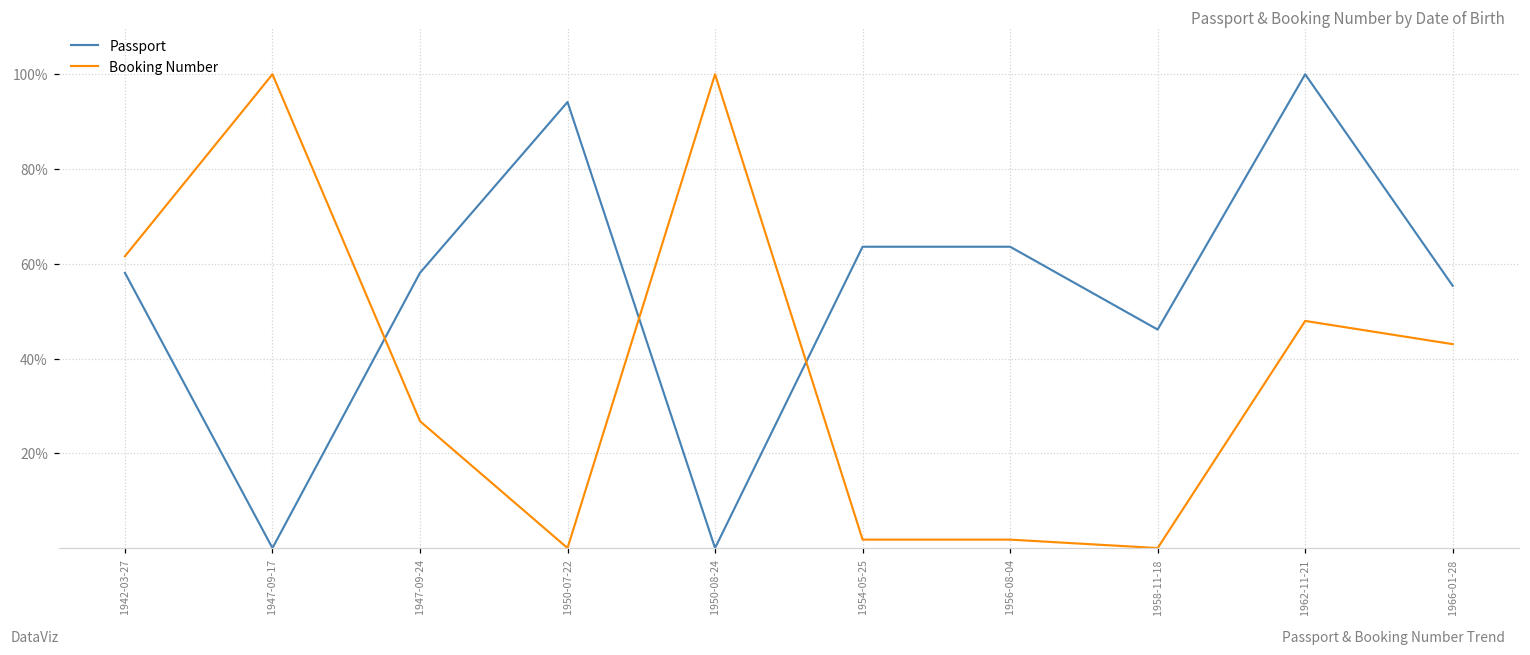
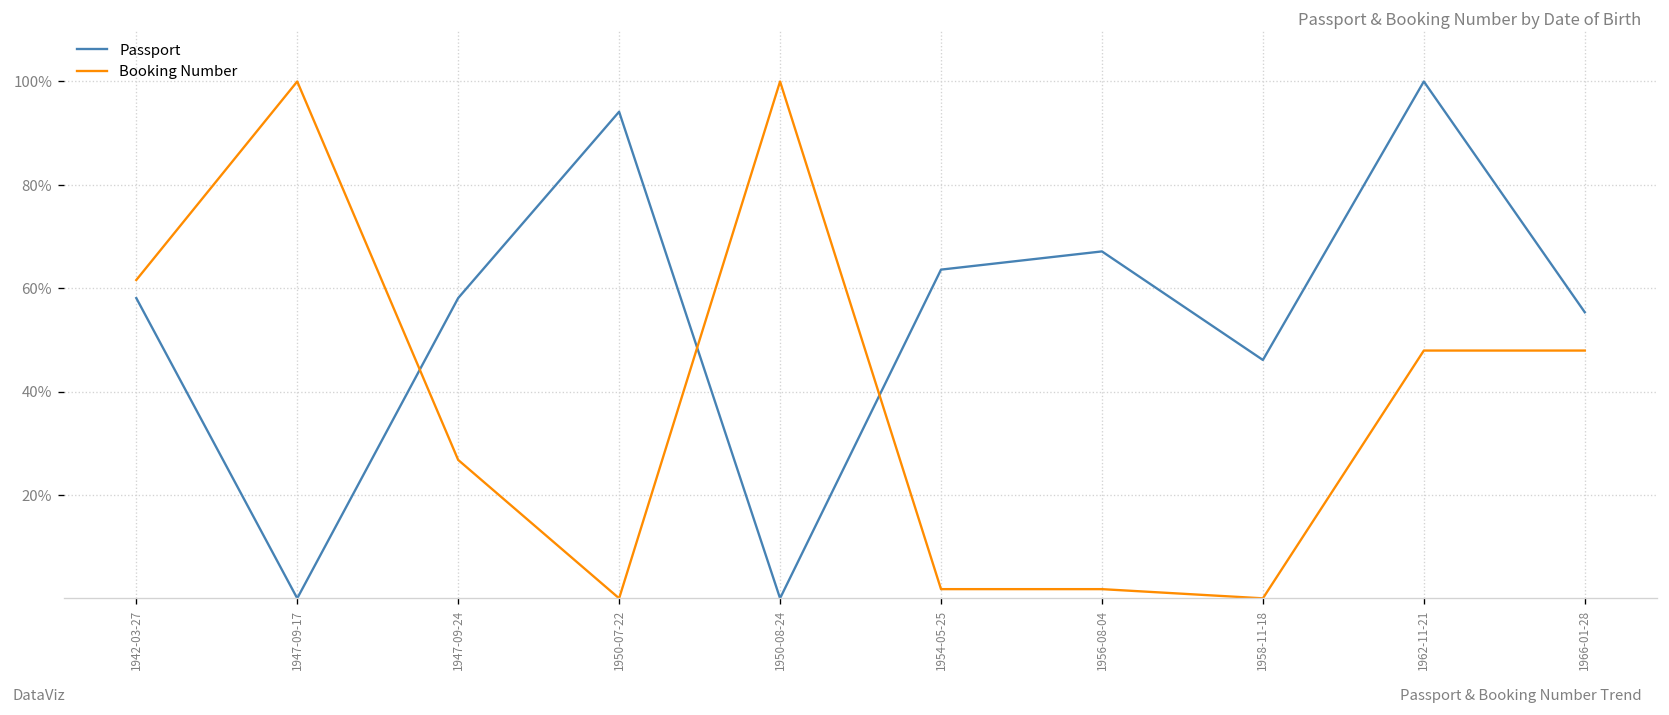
Passport, 1956-08-04: 64% -> 67%
Booking Number, 1966-01-28: 43% -> 48%
